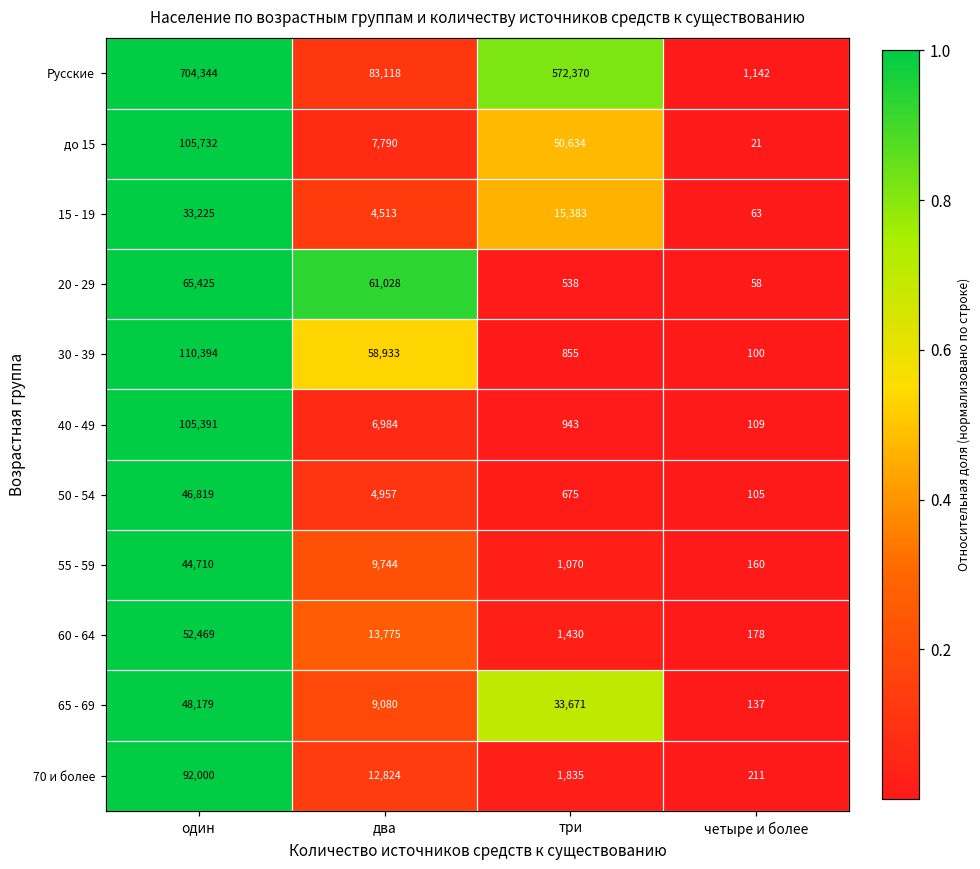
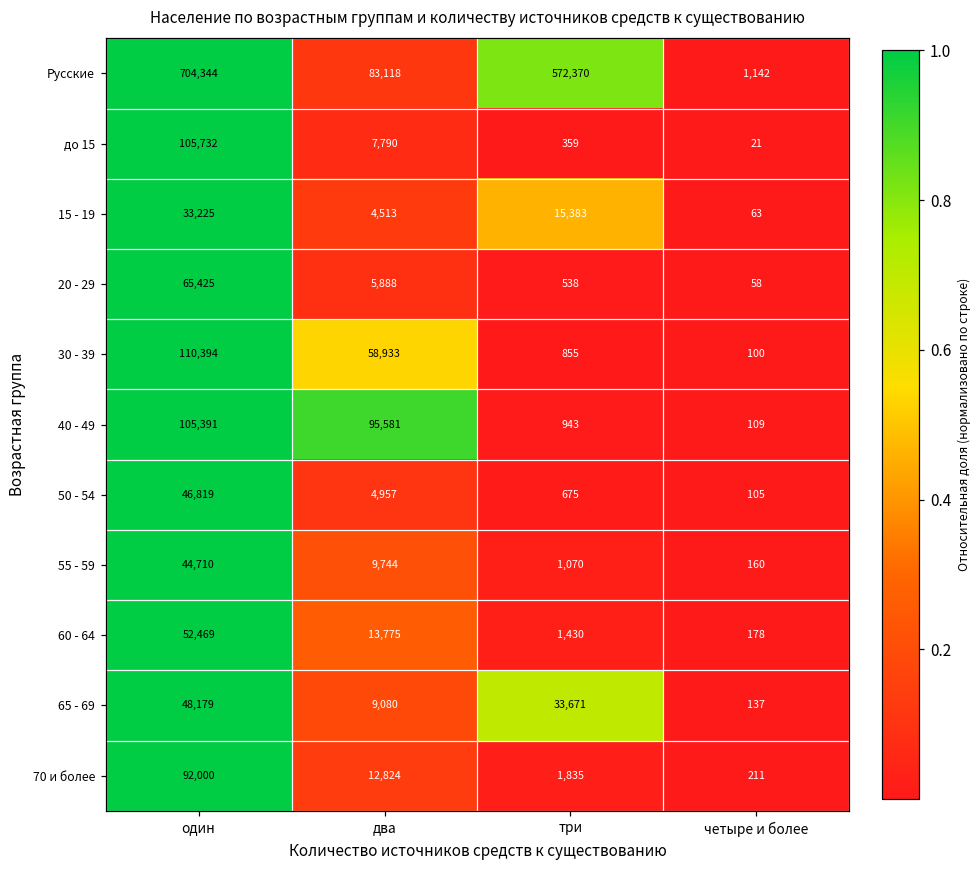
до 15, три: 50,634 -> 359
20 - 29, два: 61,028 -> 5,888
40 - 49, два: 6,984 -> 95,581
